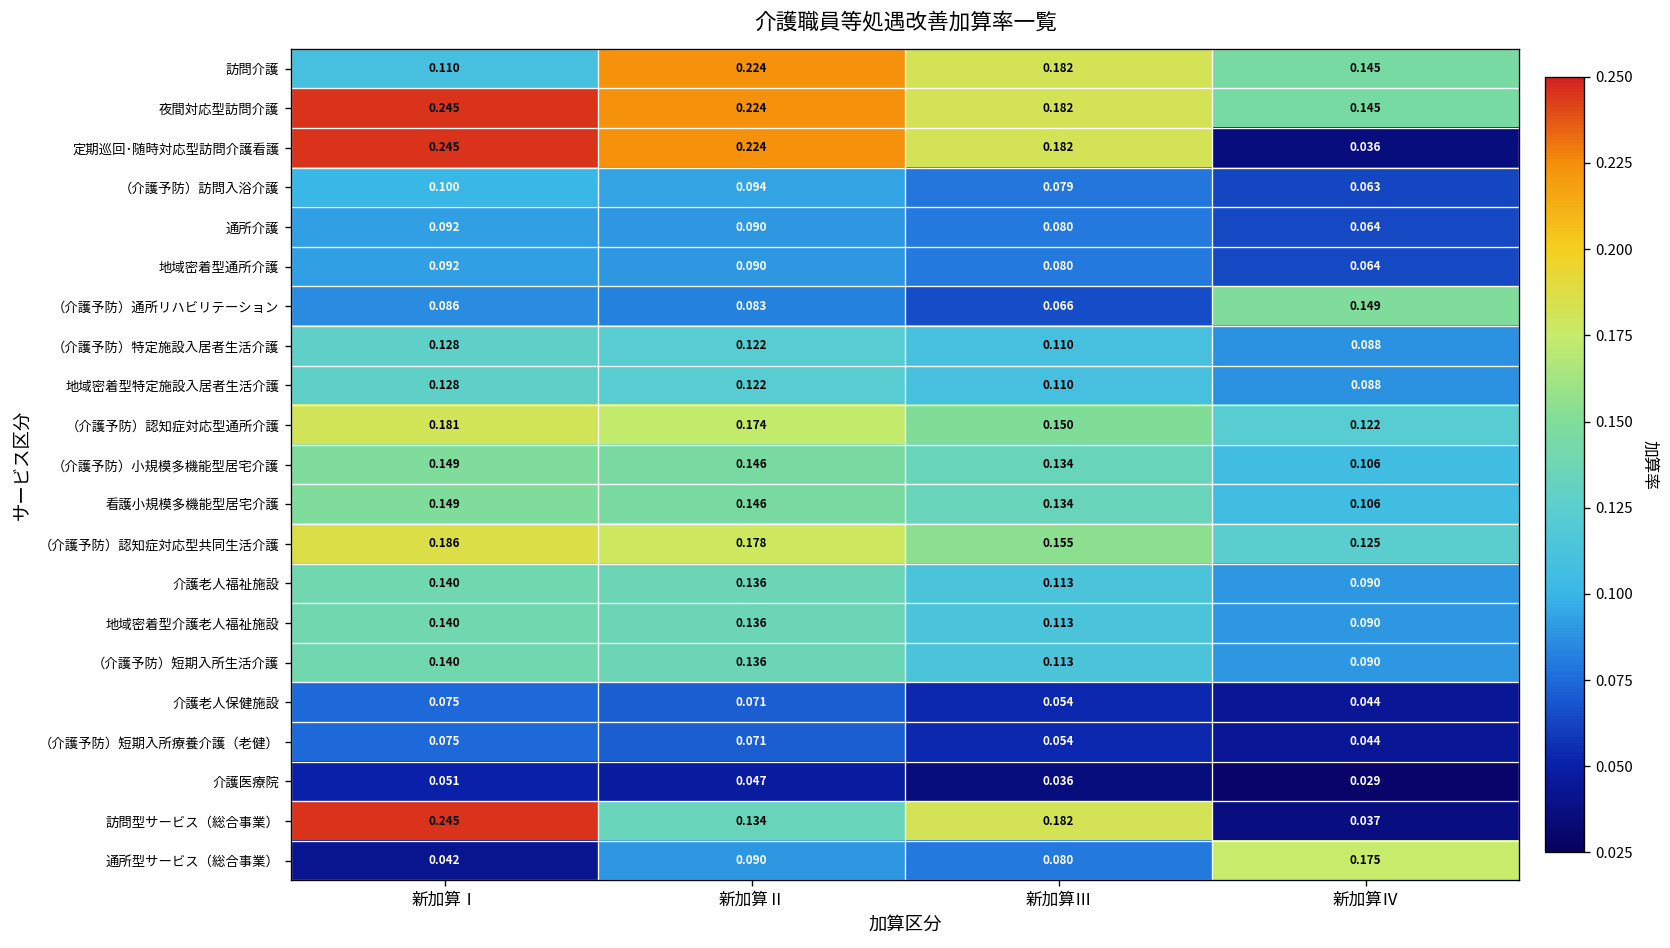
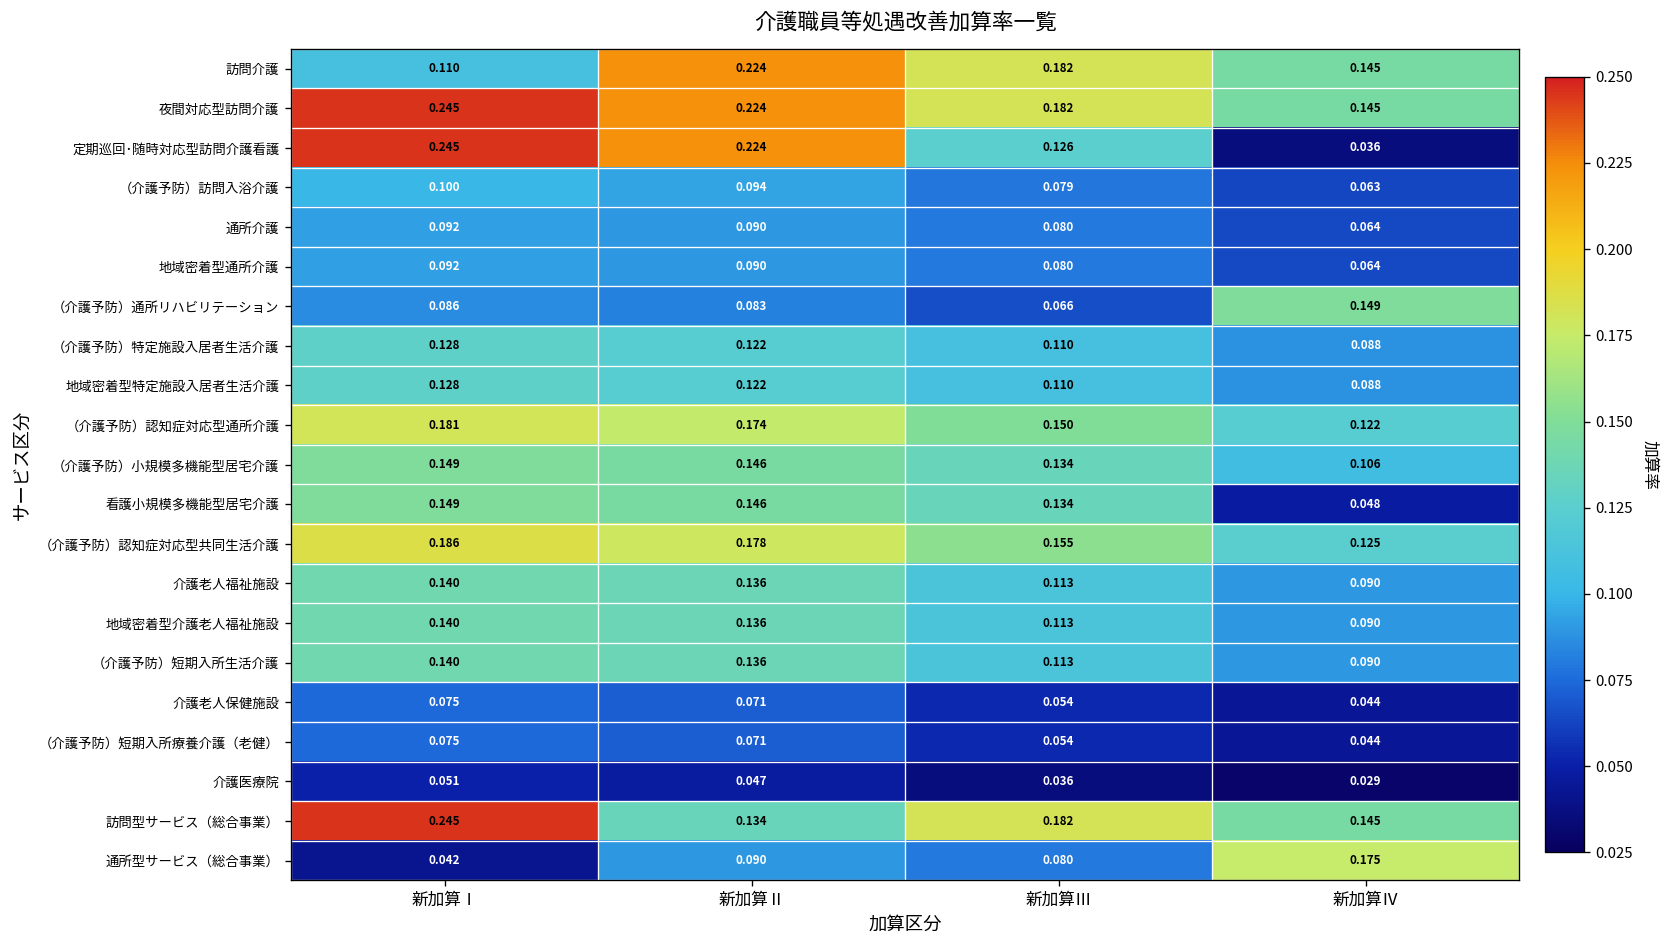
定期巡回･随時対応型訪問介護看護, 新加算Ⅲ: 0.182 -> 0.126
看護小規模多機能型居宅介護, 新加算Ⅳ: 0.106 -> 0.048
訪問型サービス（総合事業）, 新加算Ⅳ: 0.037 -> 0.145
